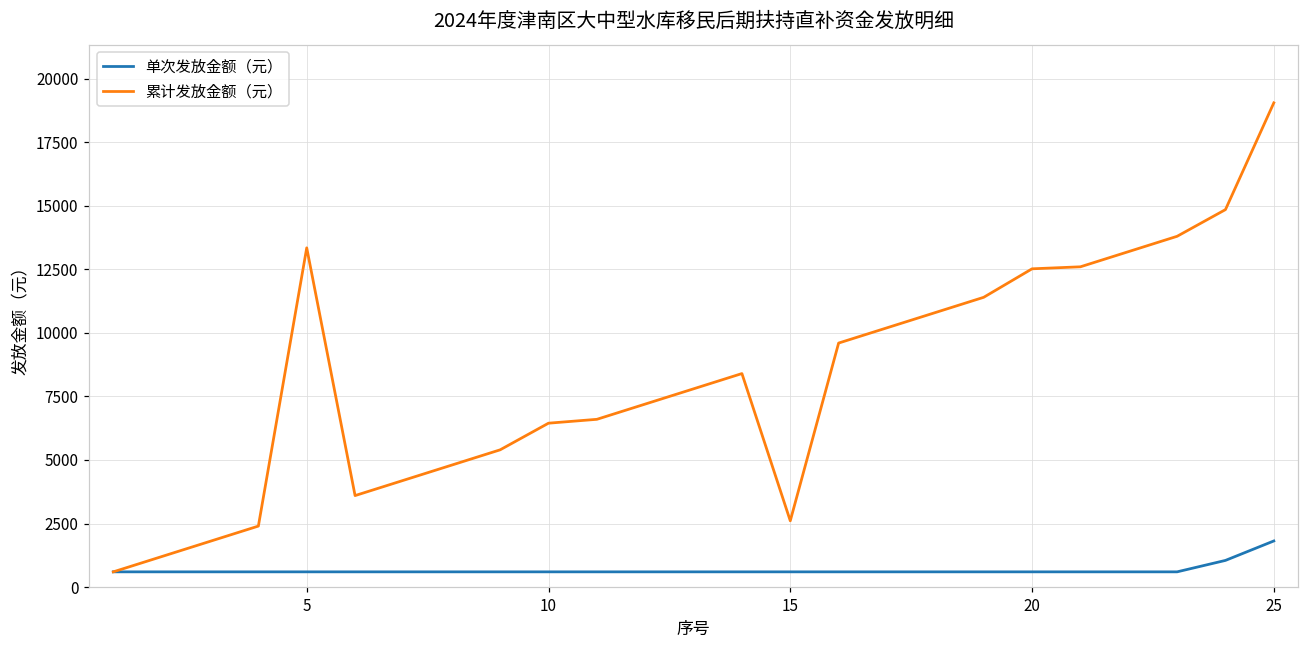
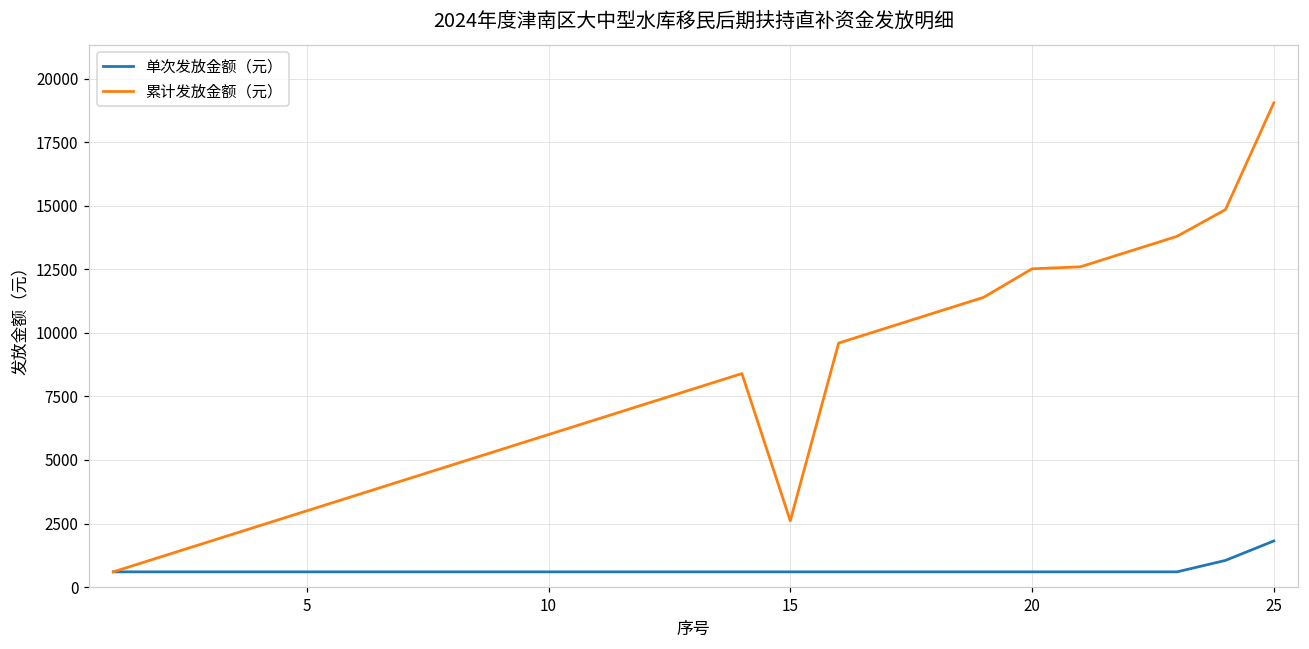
累计发放金额（元）, 5: 13300 -> 3000
累计发放金额（元）, 10: 6400 -> 6000
